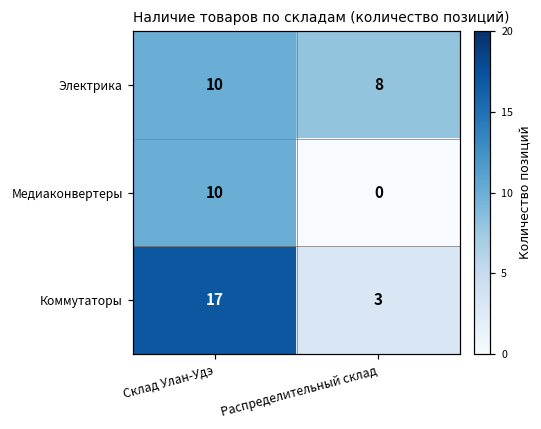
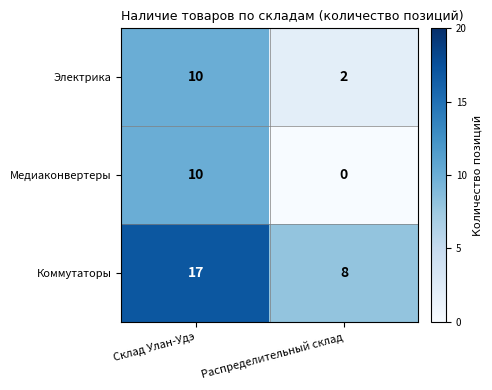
Электрика, Распределительный склад: 8 -> 2
Коммутаторы, Распределительный склад: 3 -> 8
